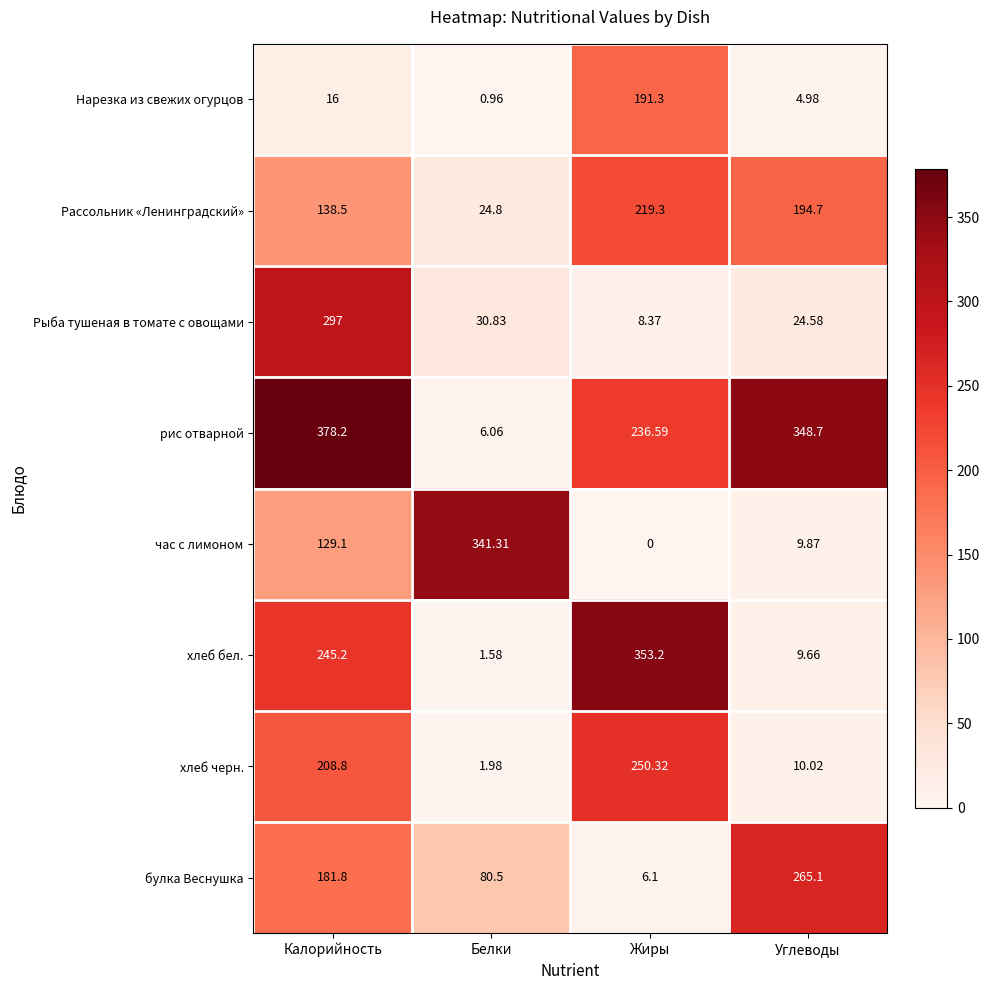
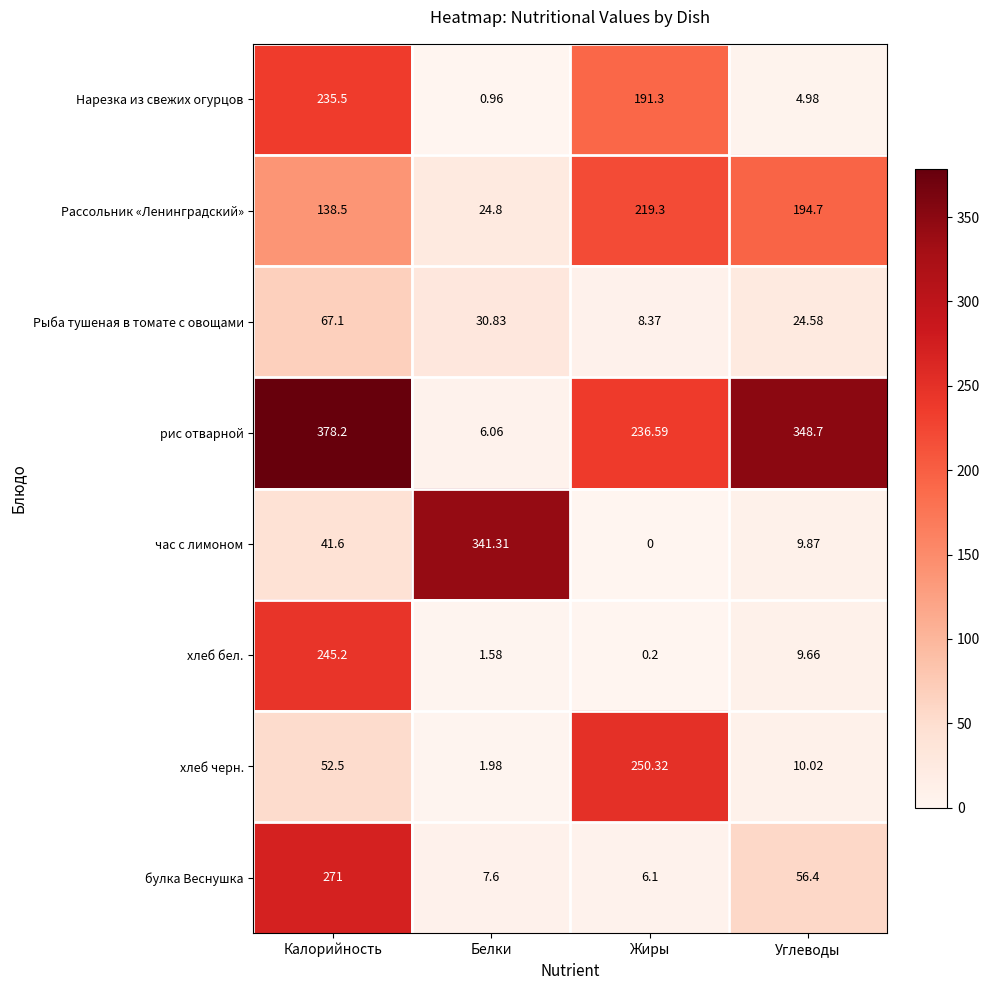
Нарезка из свежих огурцов, Калорийность: 16 -> 235.5
Рыба тушеная в томате с овощами, Калорийность: 297 -> 67.1
час с лимоном, Калорийность: 129.1 -> 41.6
хлеб бел., Жиры: 353.2 -> 0.2
хлеб черн., Калорийность: 208.8 -> 52.5
булка Веснушка, Калорийность: 181.8 -> 271
булка Веснушка, Белки: 80.5 -> 7.6
булка Веснушка, Углеводы: 265.1 -> 56.4
